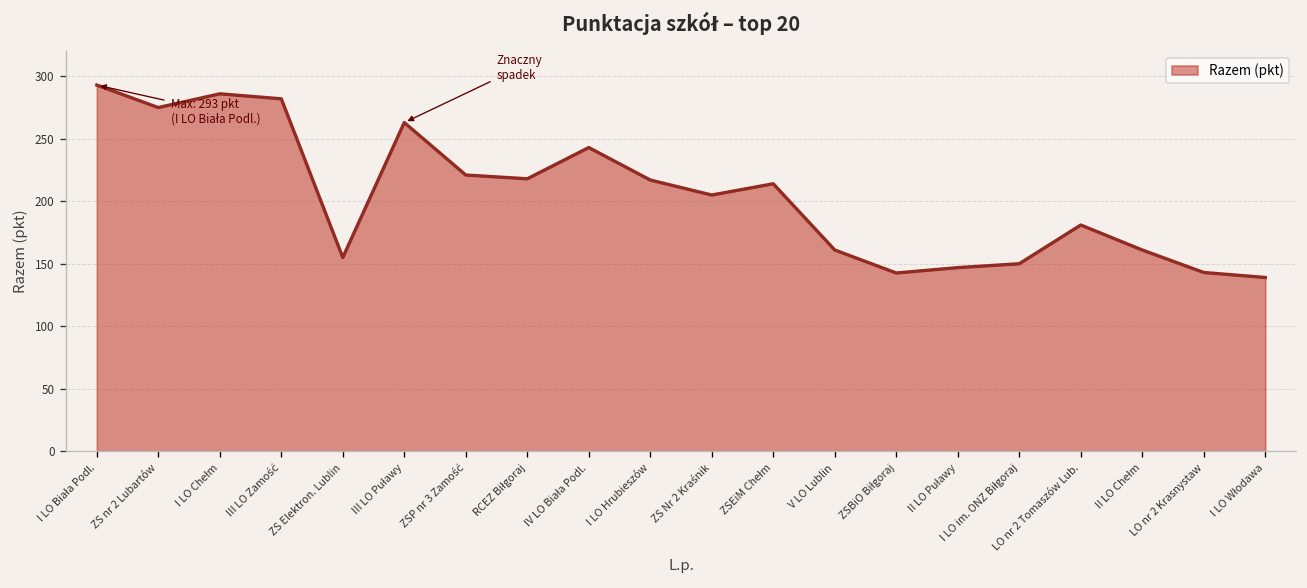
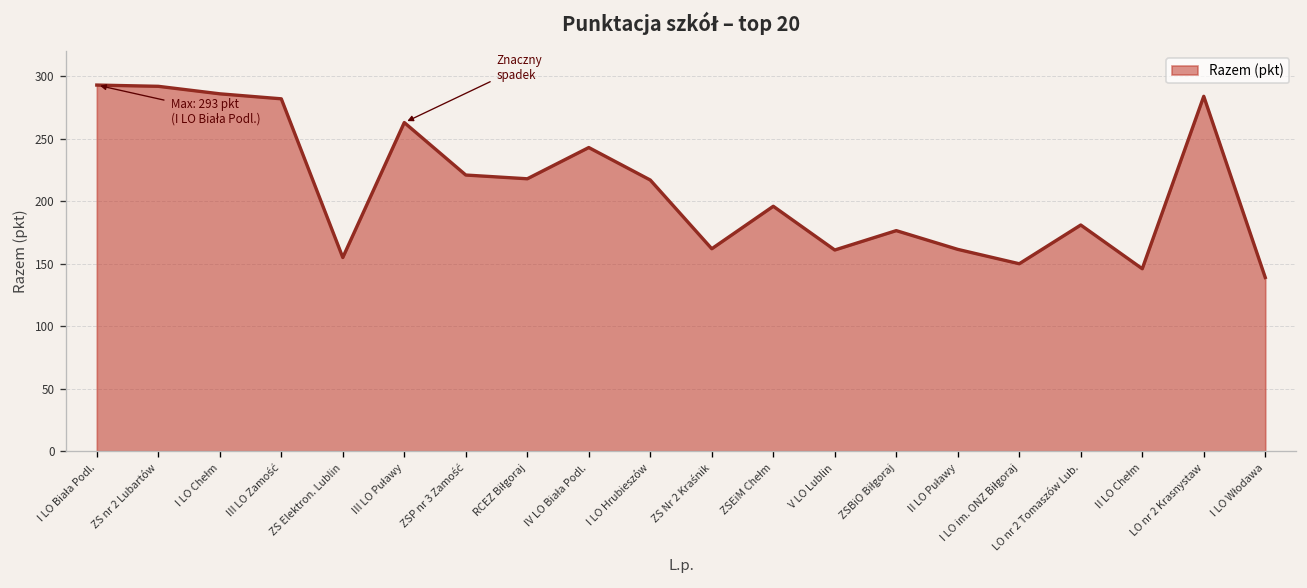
ZS nr 2 Lubartów: 275 -> 292
ZS Nr 2 Kraśnik: 205 -> 162
ZSEiM Chełm: 214 -> 196
ZSBiO Biłgoraj: 143 -> 177
II LO Puławy: 147 -> 162
II LO Chełm: 161 -> 146
LO nr 2 Krasnystaw: 143 -> 284
